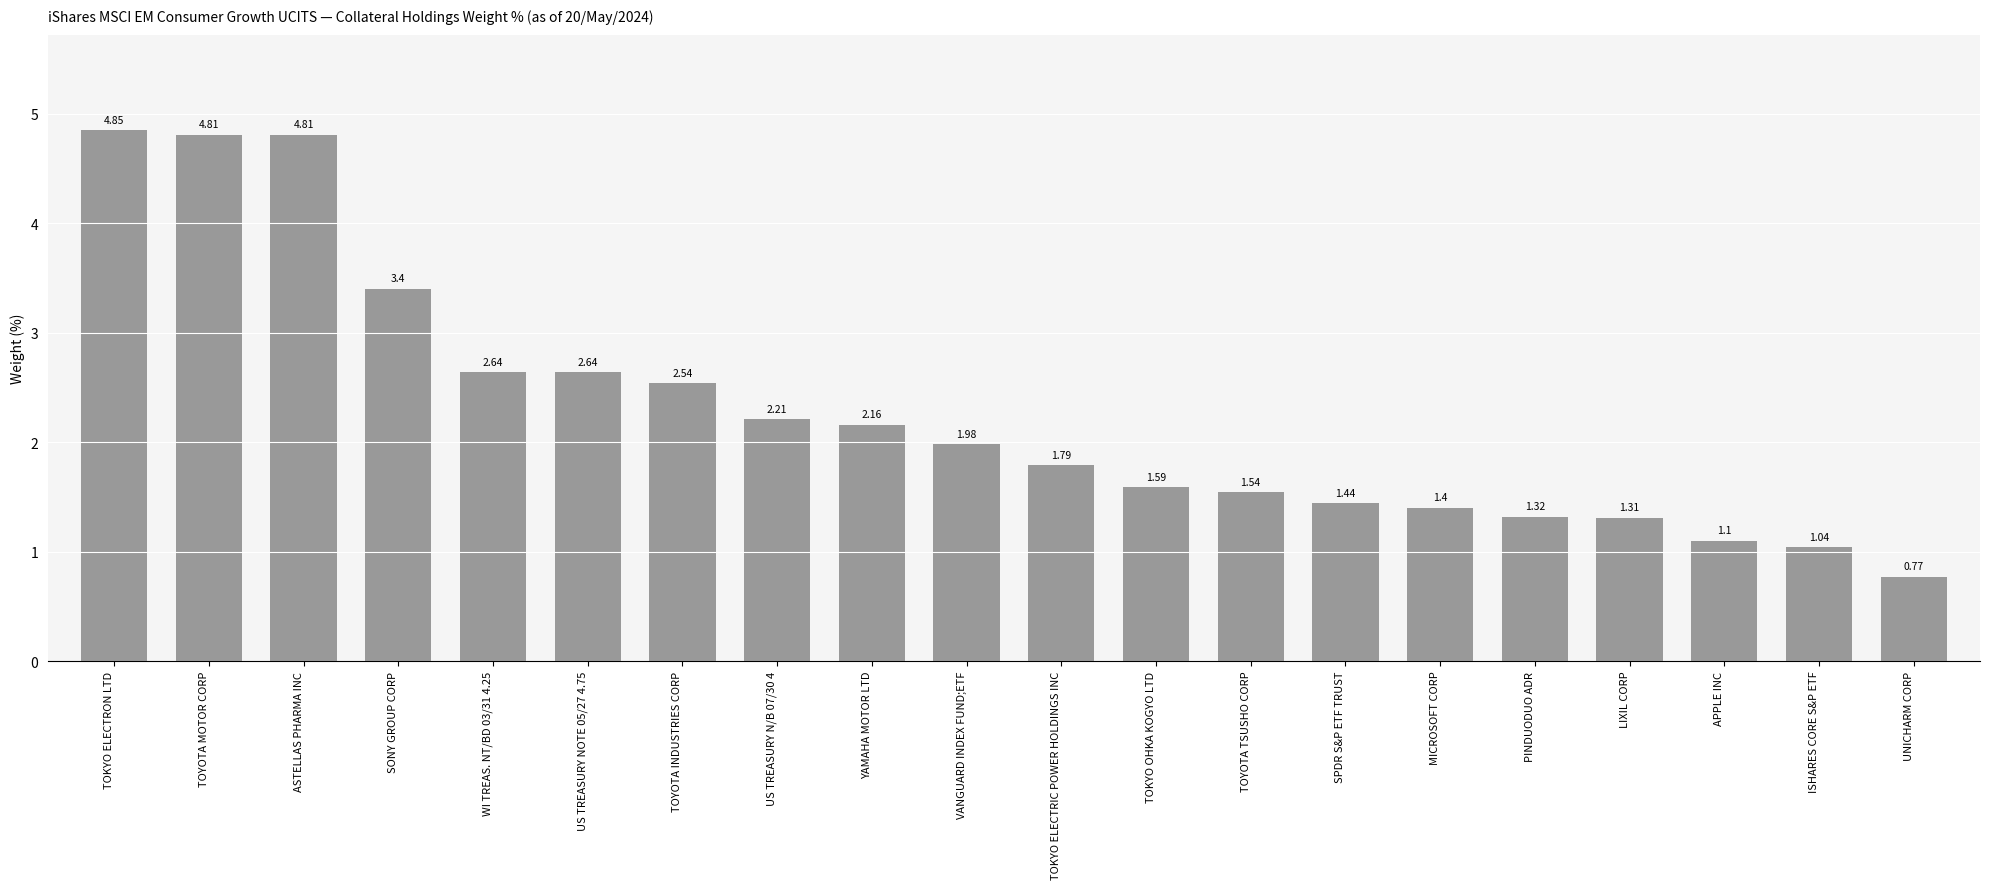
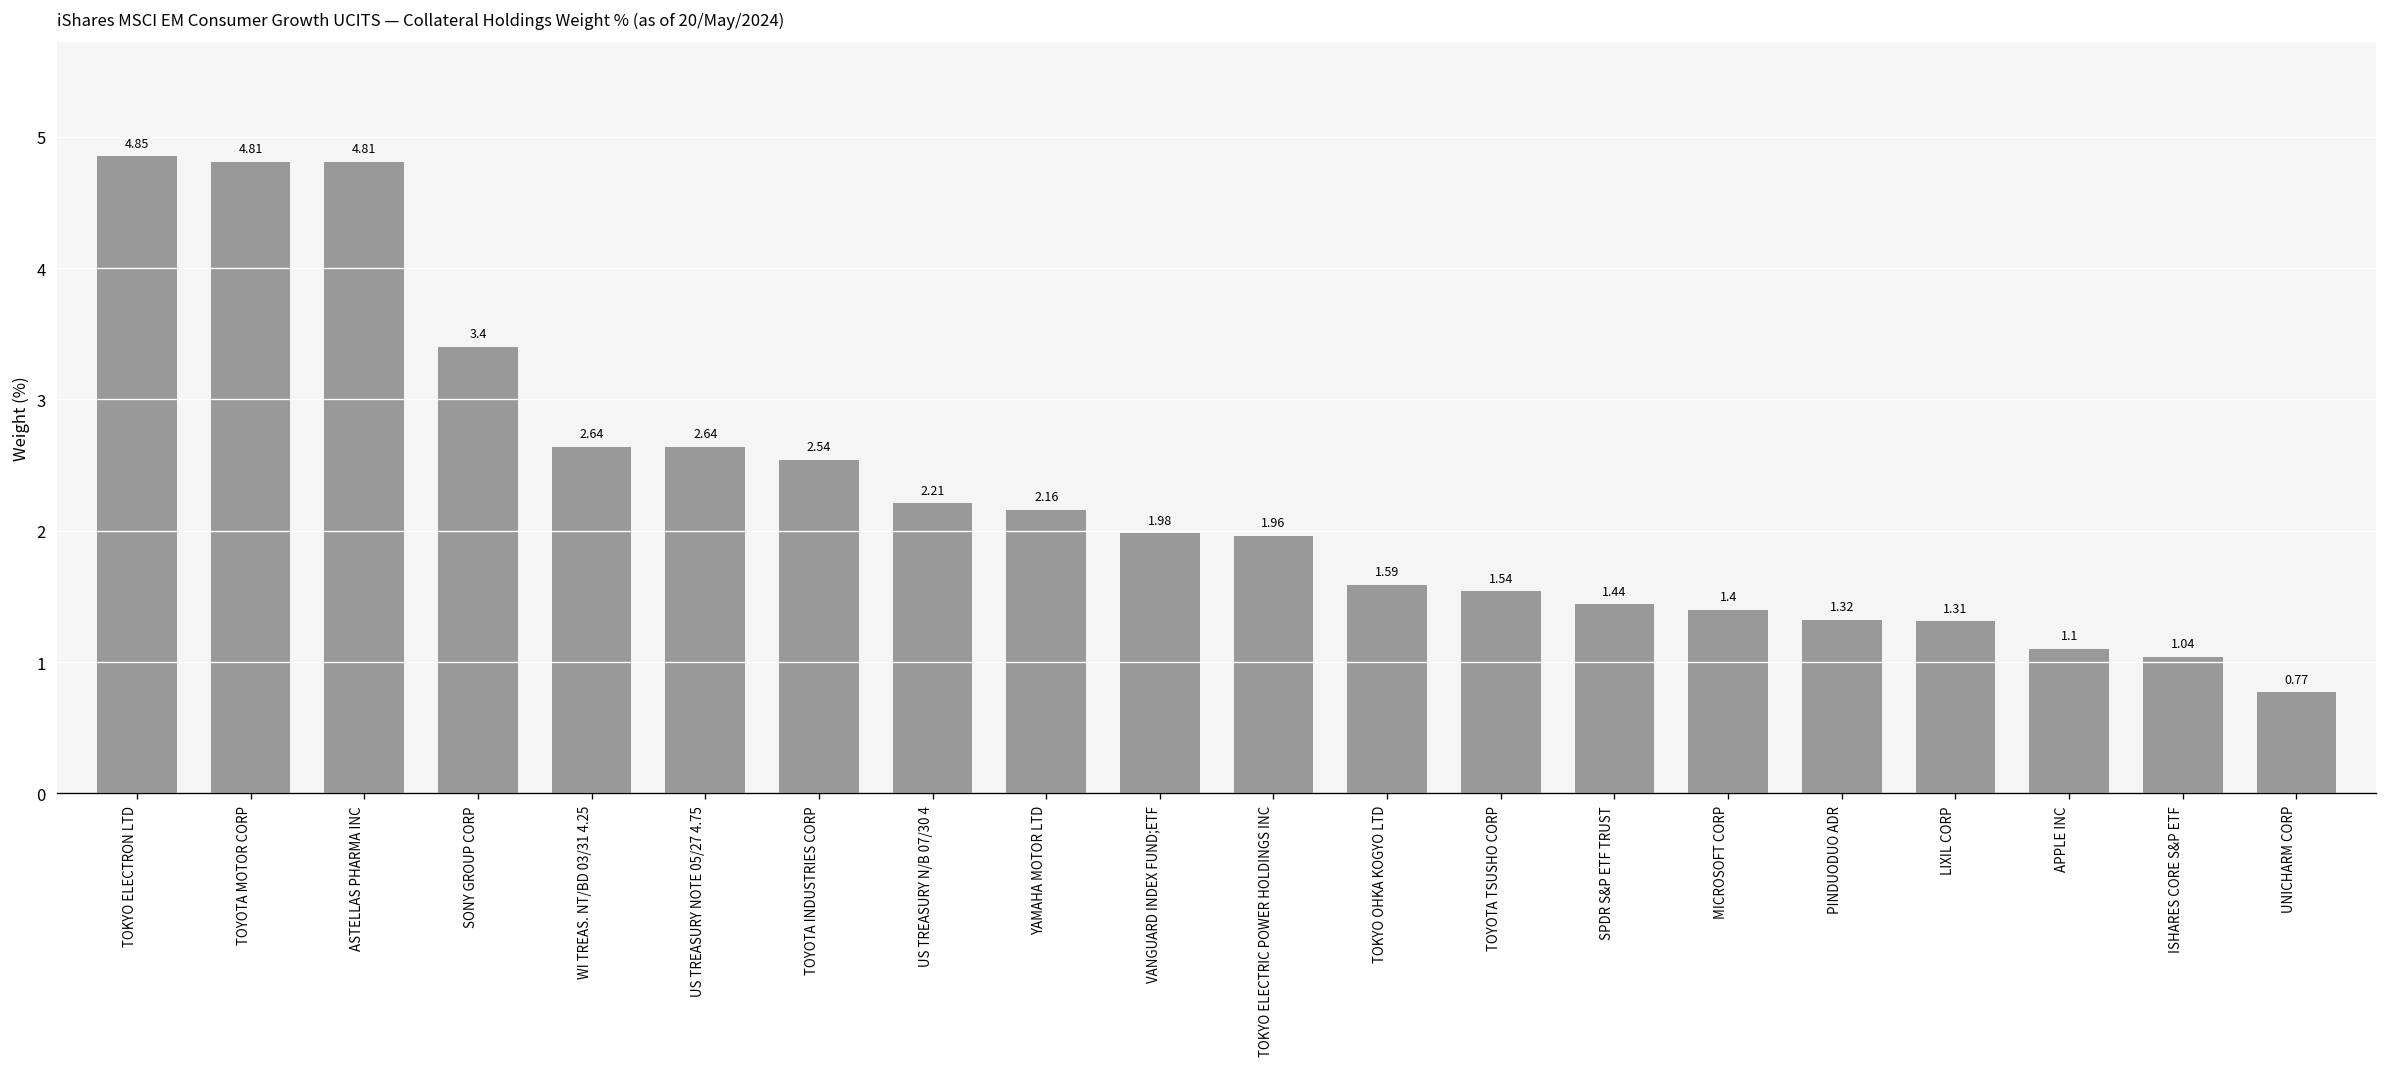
TOKYO ELECTRIC POWER HOLDINGS INC: 1.79 -> 1.96
